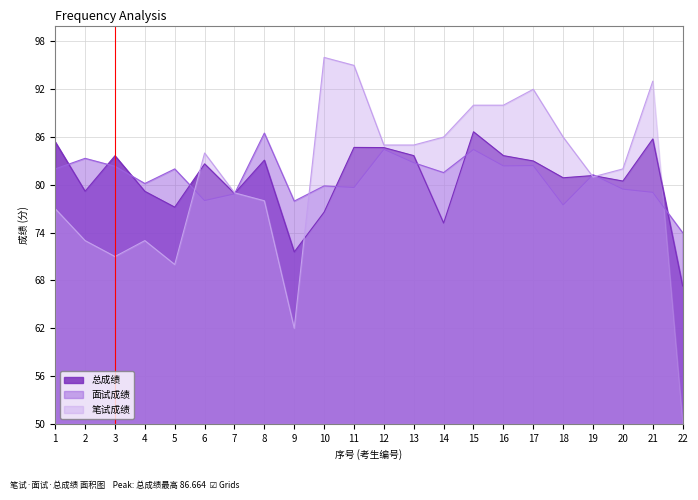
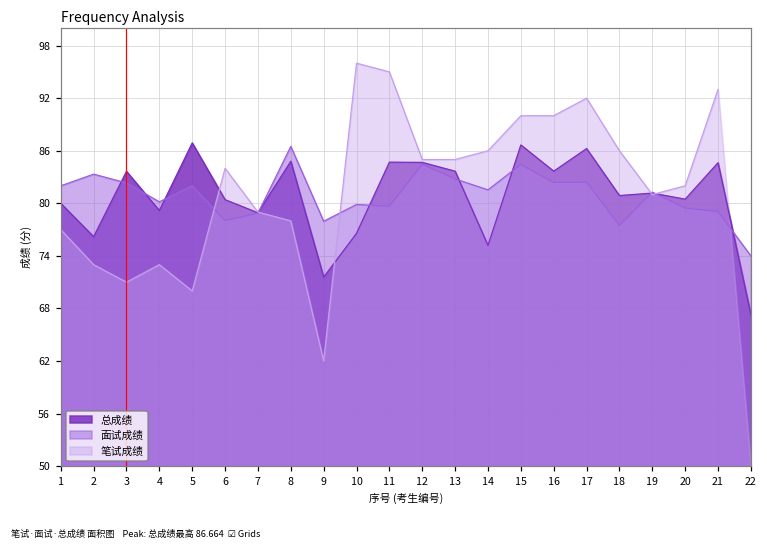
总成绩, 1: 85 -> 80
总成绩, 2: 79 -> 76
总成绩, 5: 77 -> 87
总成绩, 6: 83 -> 80
总成绩, 8: 83 -> 85
总成绩, 17: 83 -> 86
总成绩, 21: 86 -> 85
